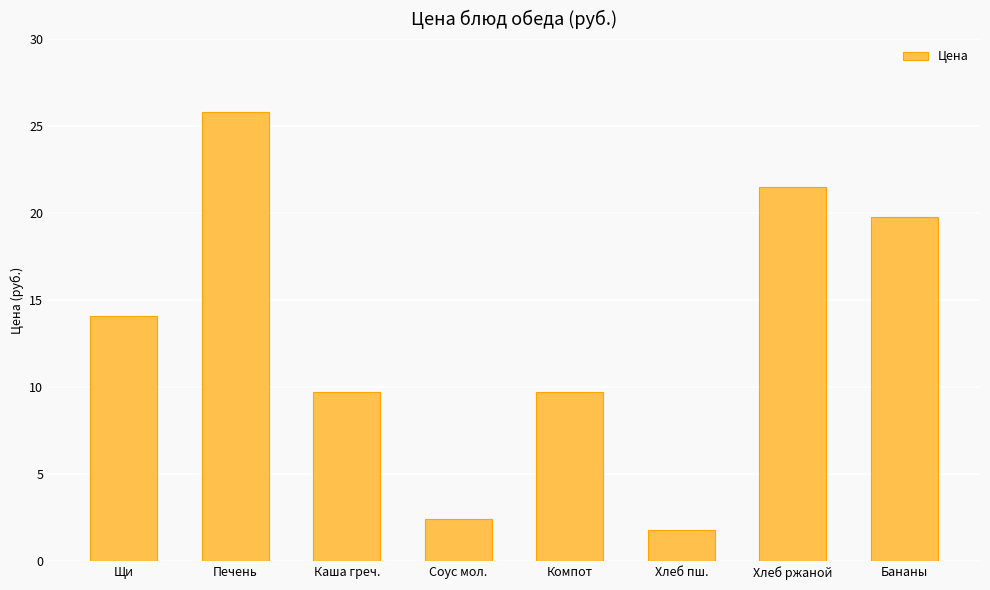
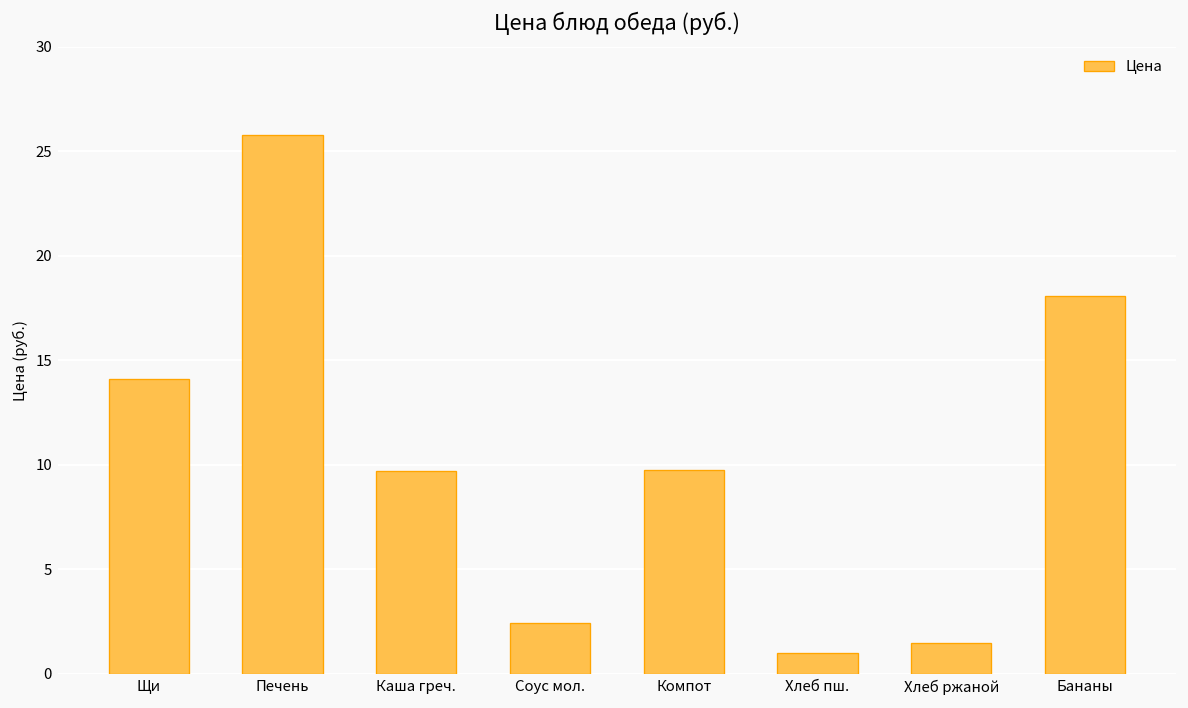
Хлеб пш.: 1.8 -> 1.0
Хлеб ржаной: 21.5 -> 1.5
Бананы: 19.8 -> 18.1
